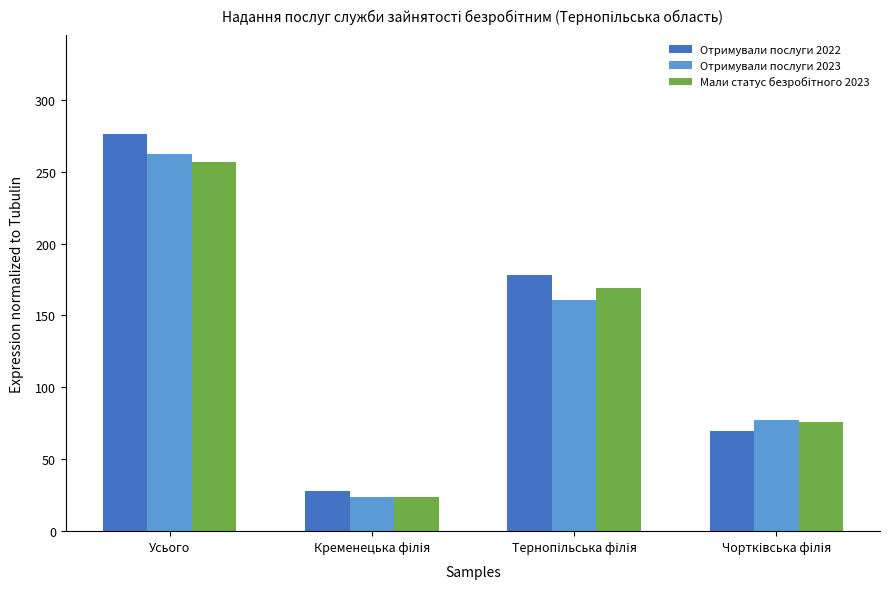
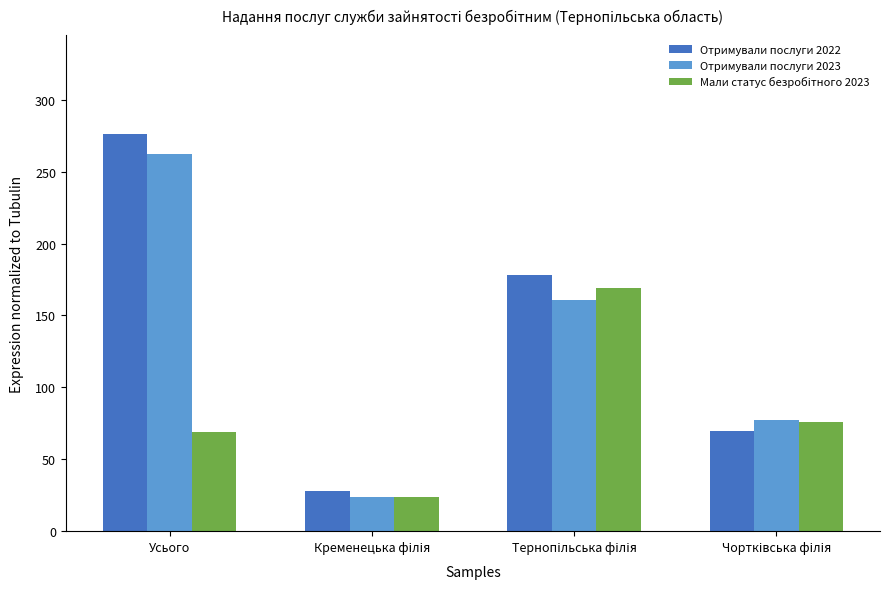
Мали статус безробітного 2023, Усього: 257 -> 69
